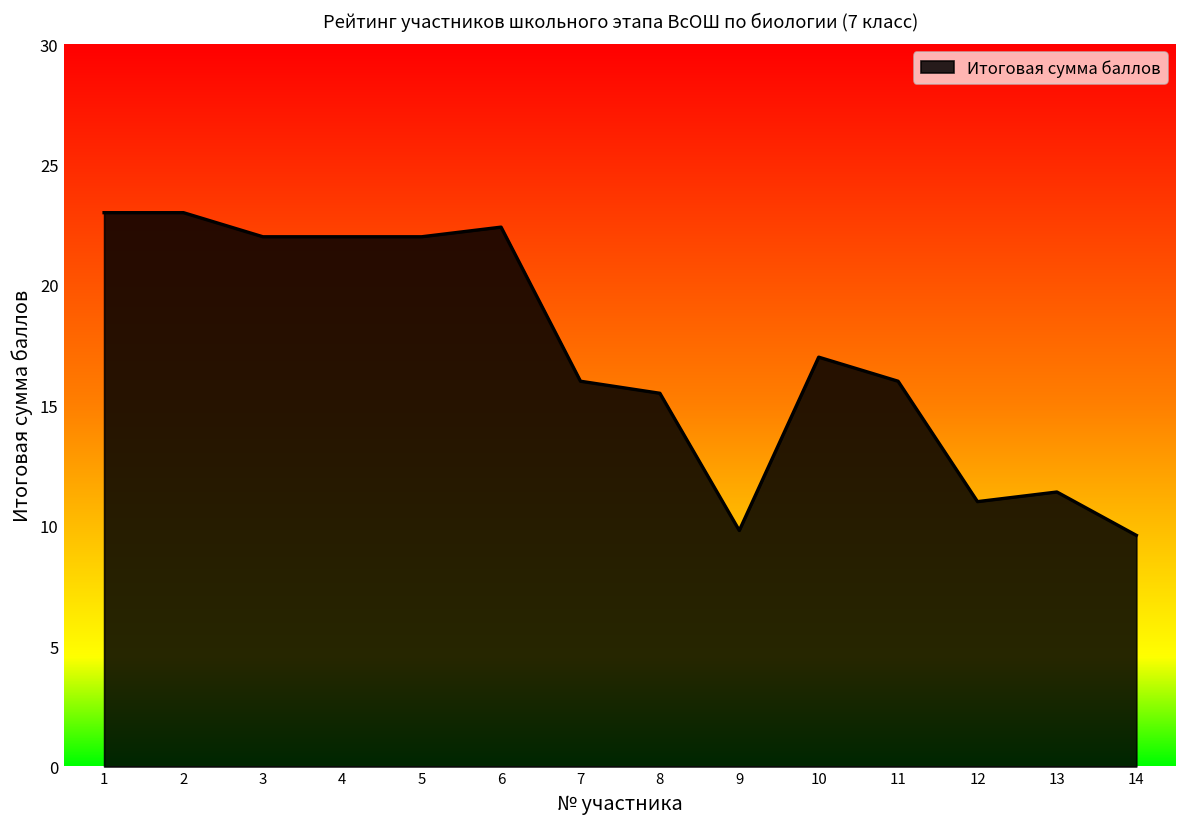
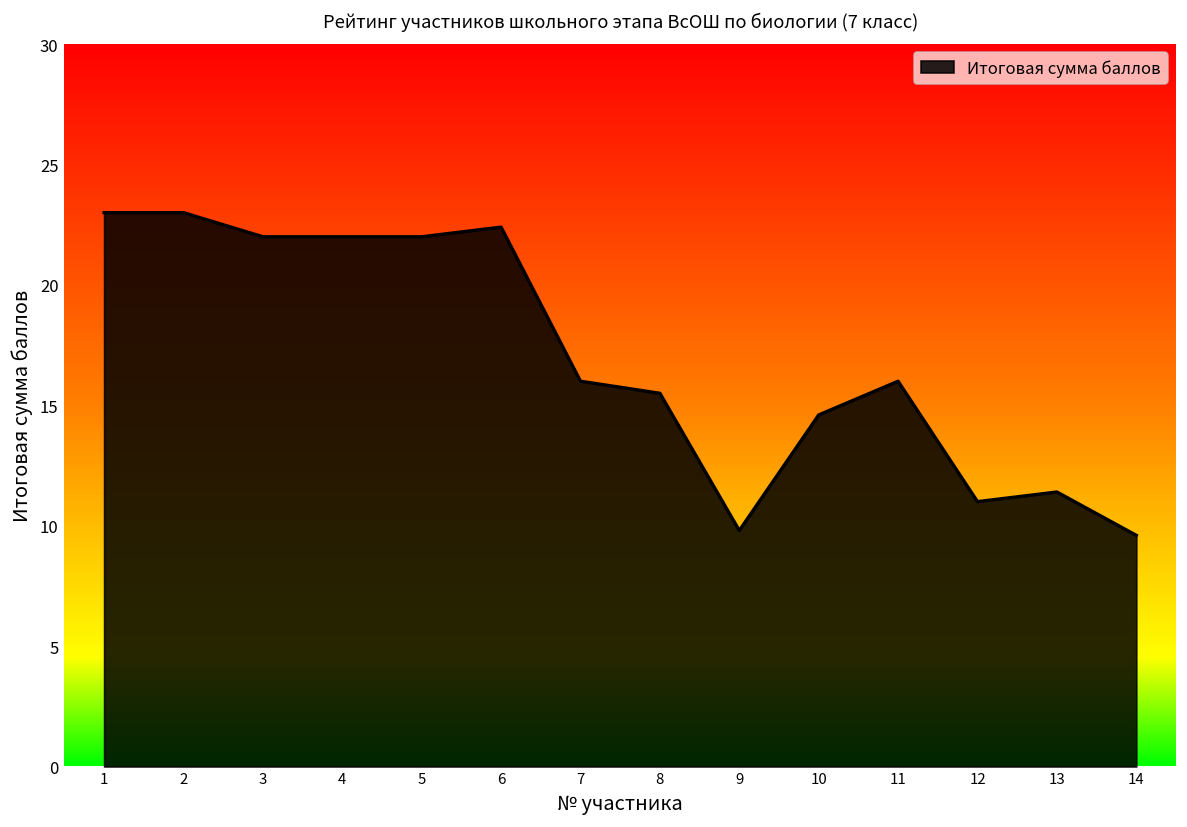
10: 17.0 -> 14.6
